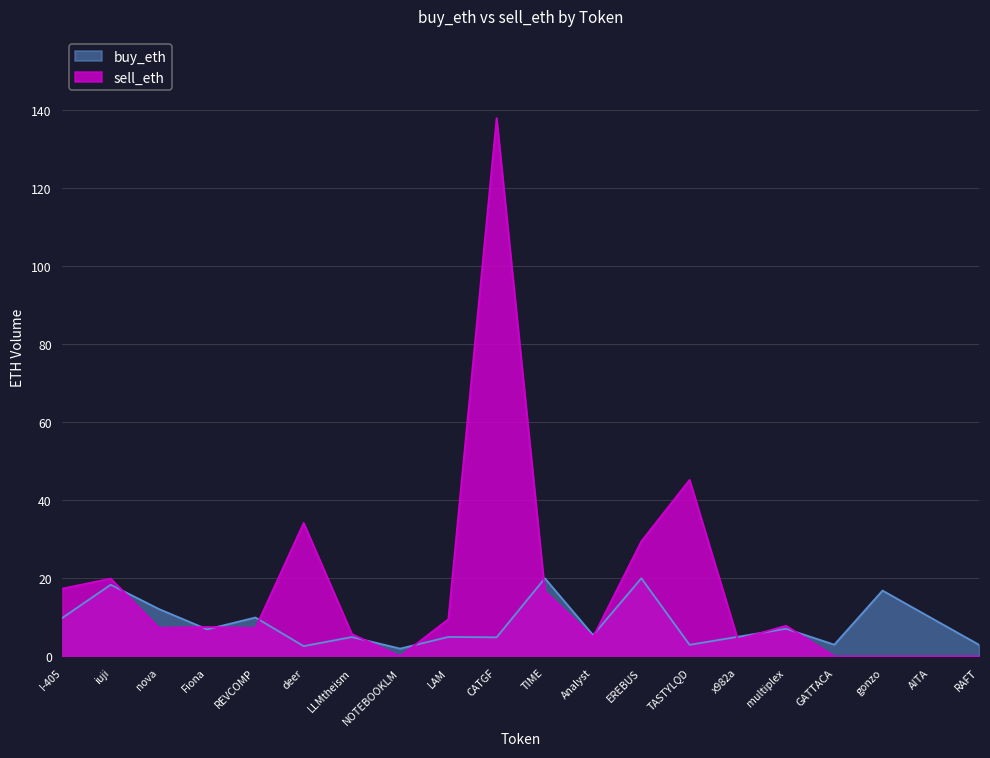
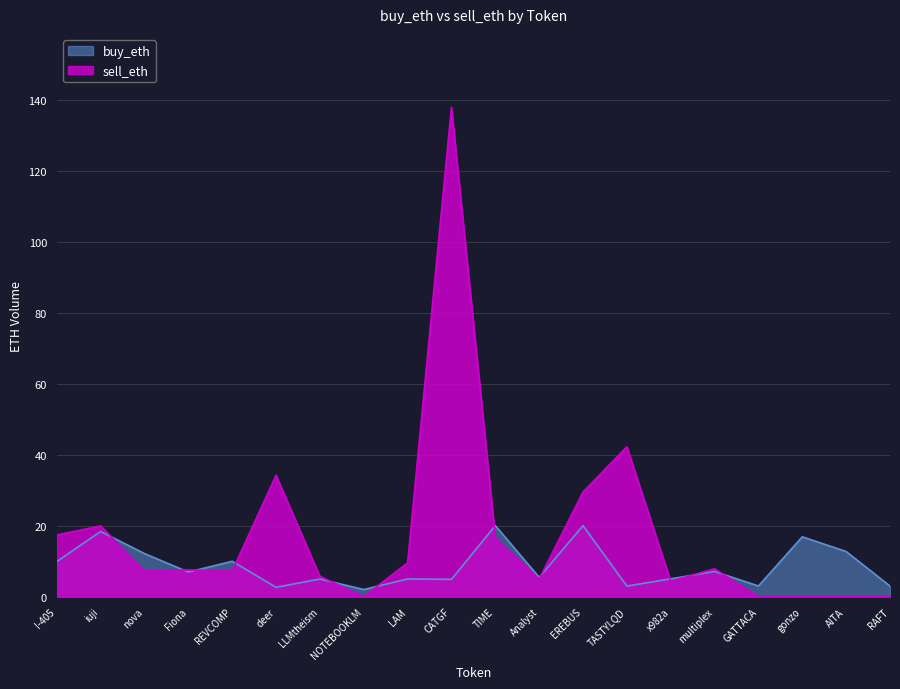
sell_eth, TASTYLQD: 45 -> 42
buy_eth, AITA: 10 -> 13
